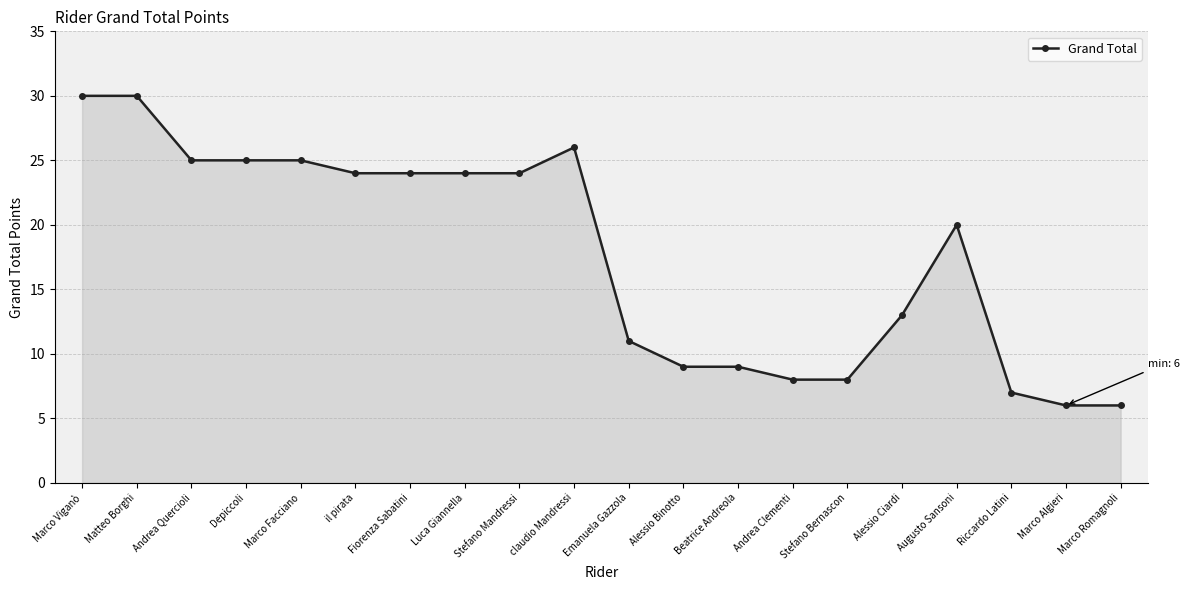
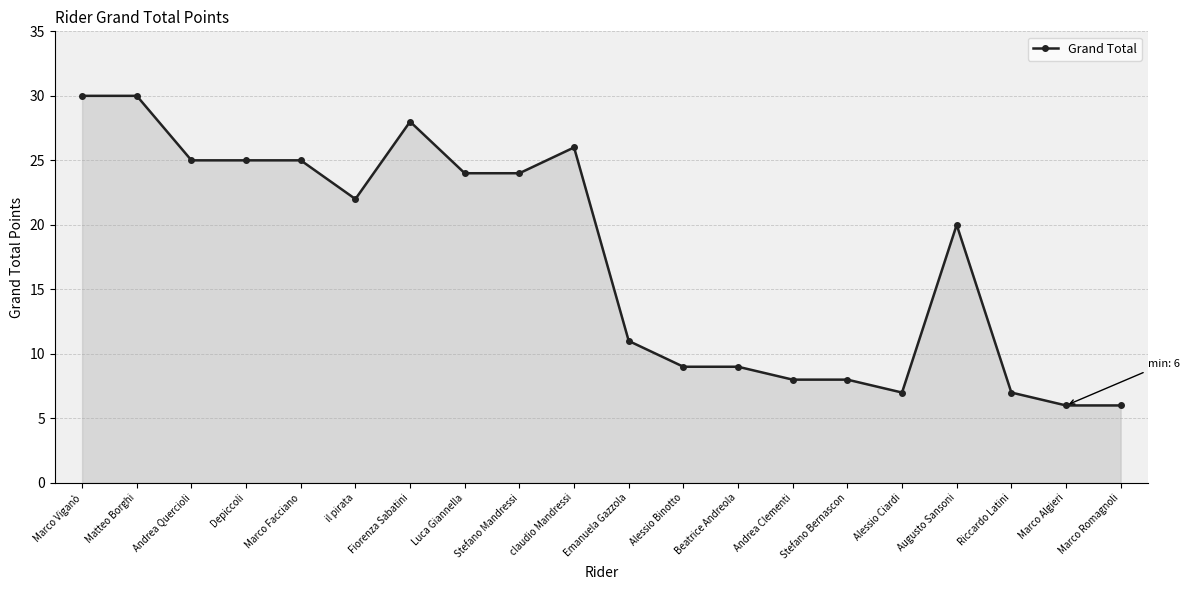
il pirata: 24 -> 22
Fiorenza Sabatini: 24 -> 28
Alessio Ciardi: 13 -> 7
